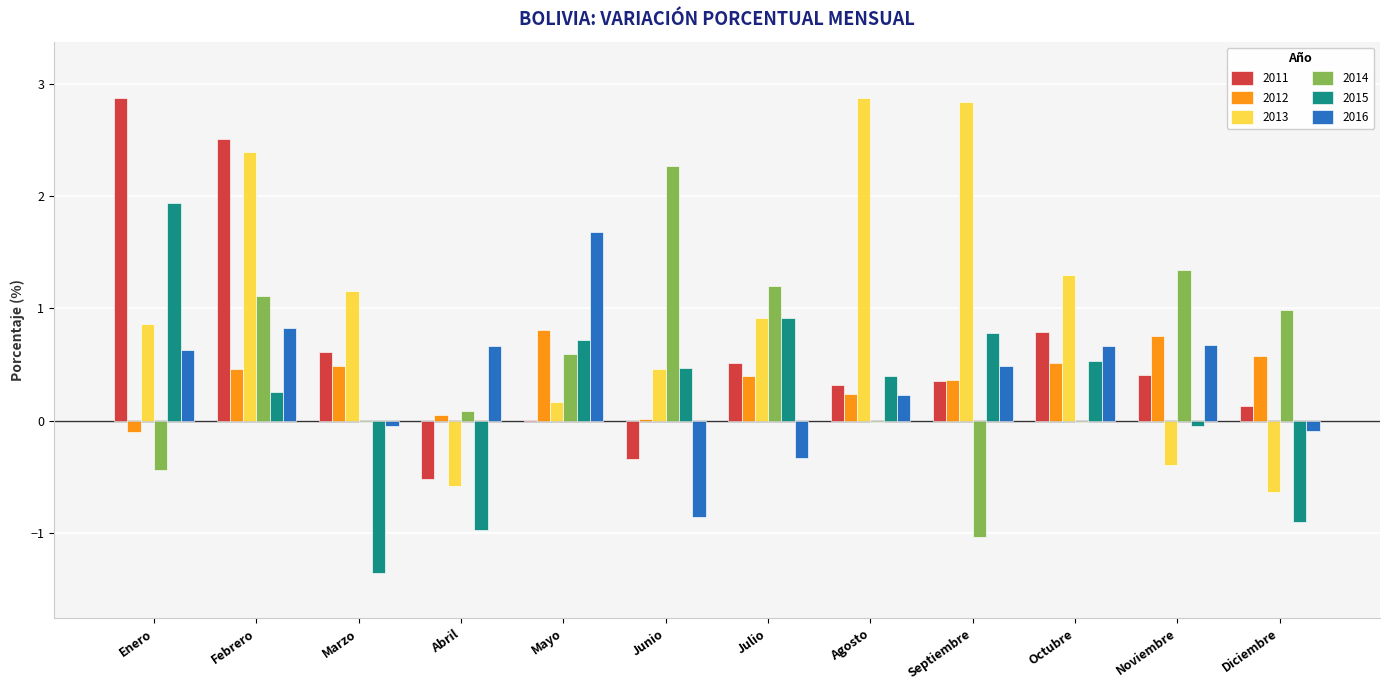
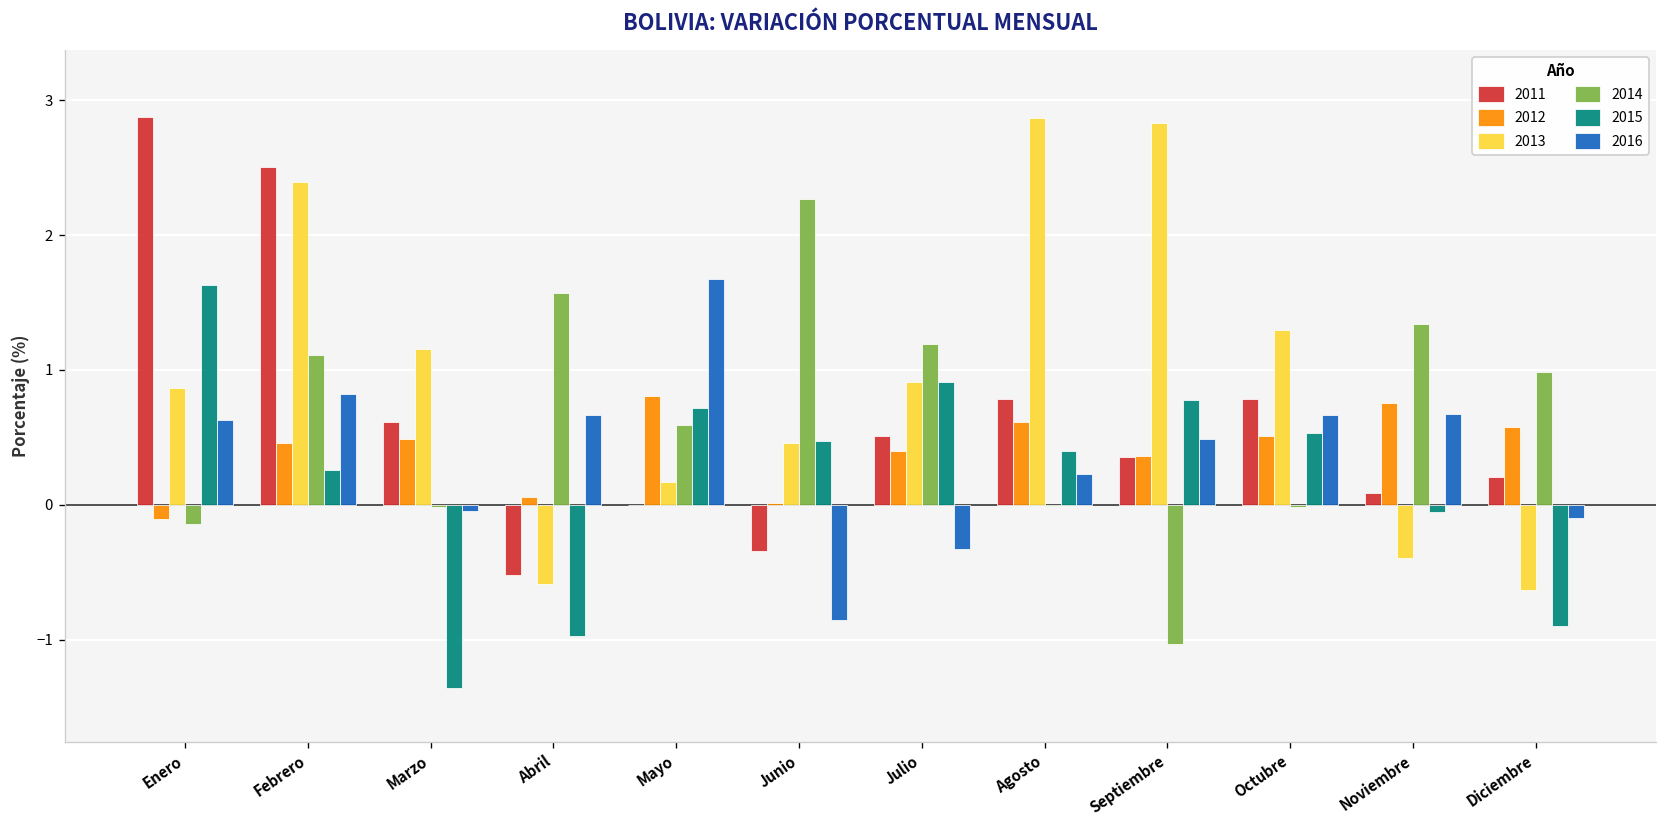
2014, Enero: -0.44 -> -0.14
2015, Enero: 1.94 -> 1.63
2014, Abril: 0.08 -> 1.57
2011, Agosto: 0.32 -> 0.79
2012, Agosto: 0.24 -> 0.61
2011, Noviembre: 0.40 -> 0.08
2011, Diciembre: 0.13 -> 0.21
